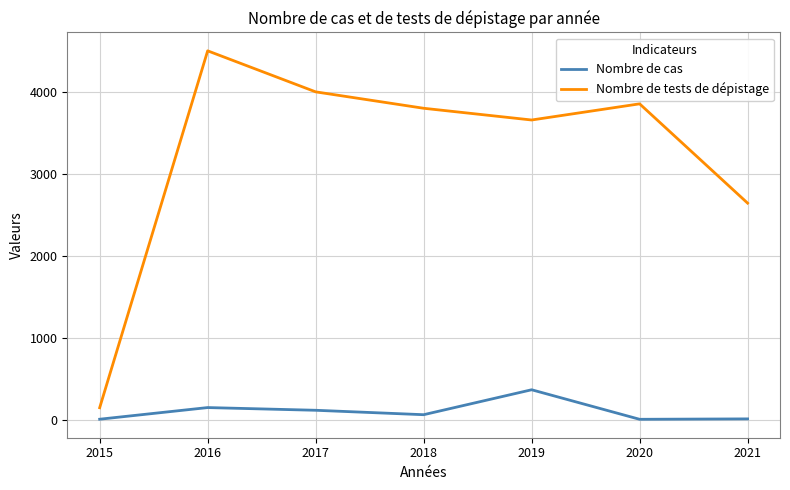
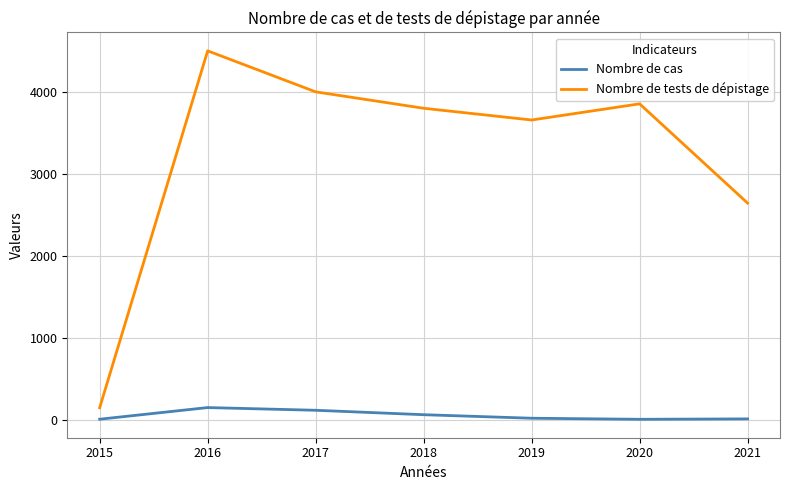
Nombre de cas, 2019: 400 -> 0
